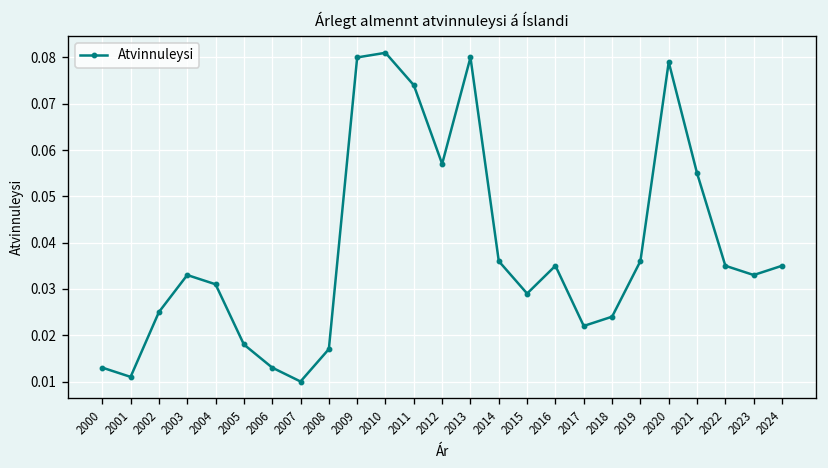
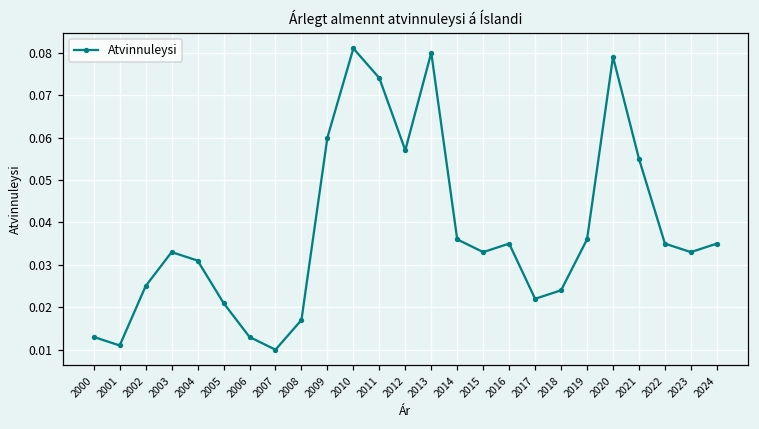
2005: 0.018 -> 0.021
2009: 0.08 -> 0.06
2015: 0.029 -> 0.033
